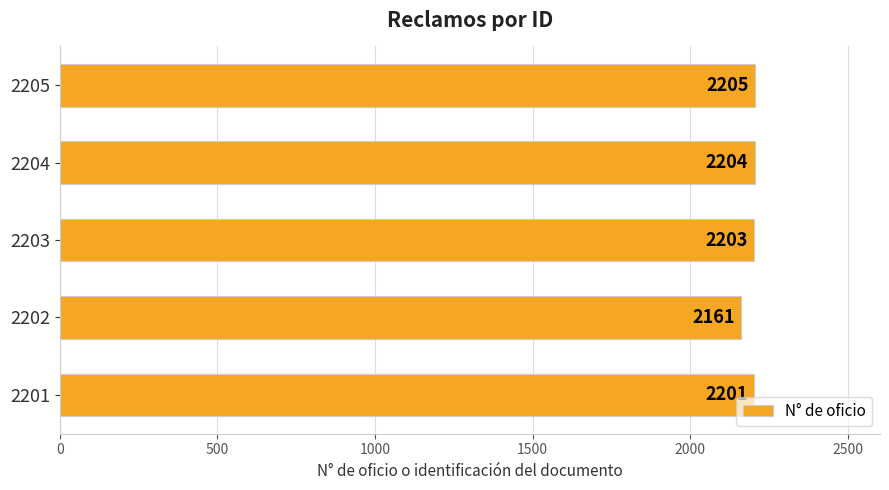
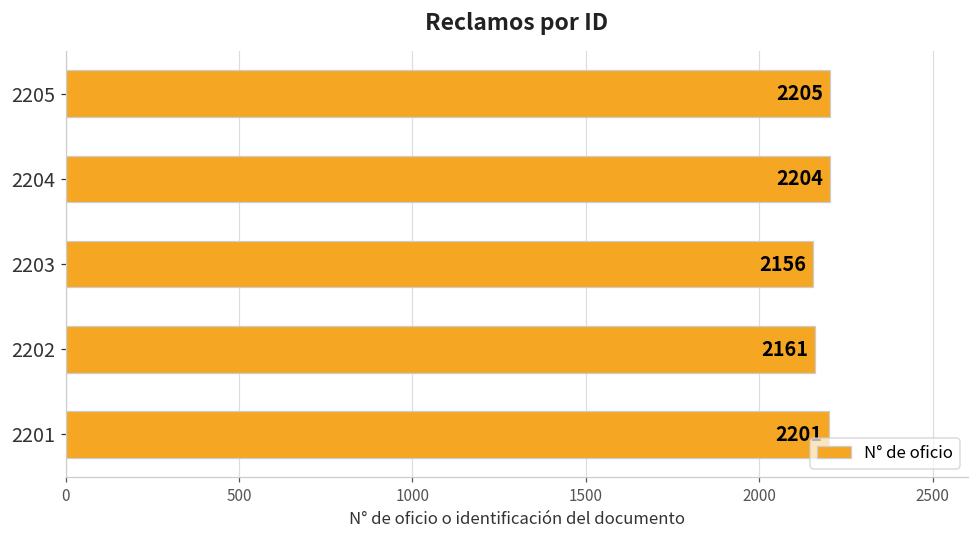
2203: 2203 -> 2156
